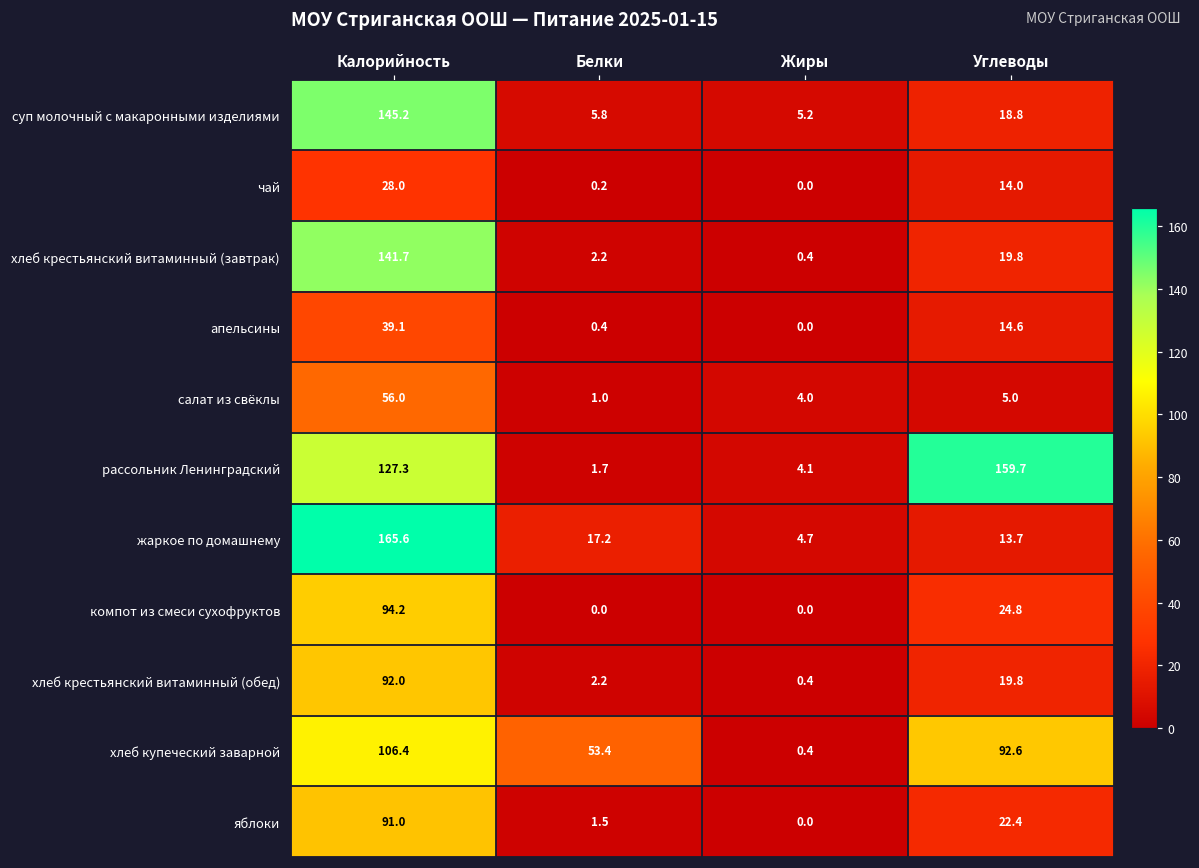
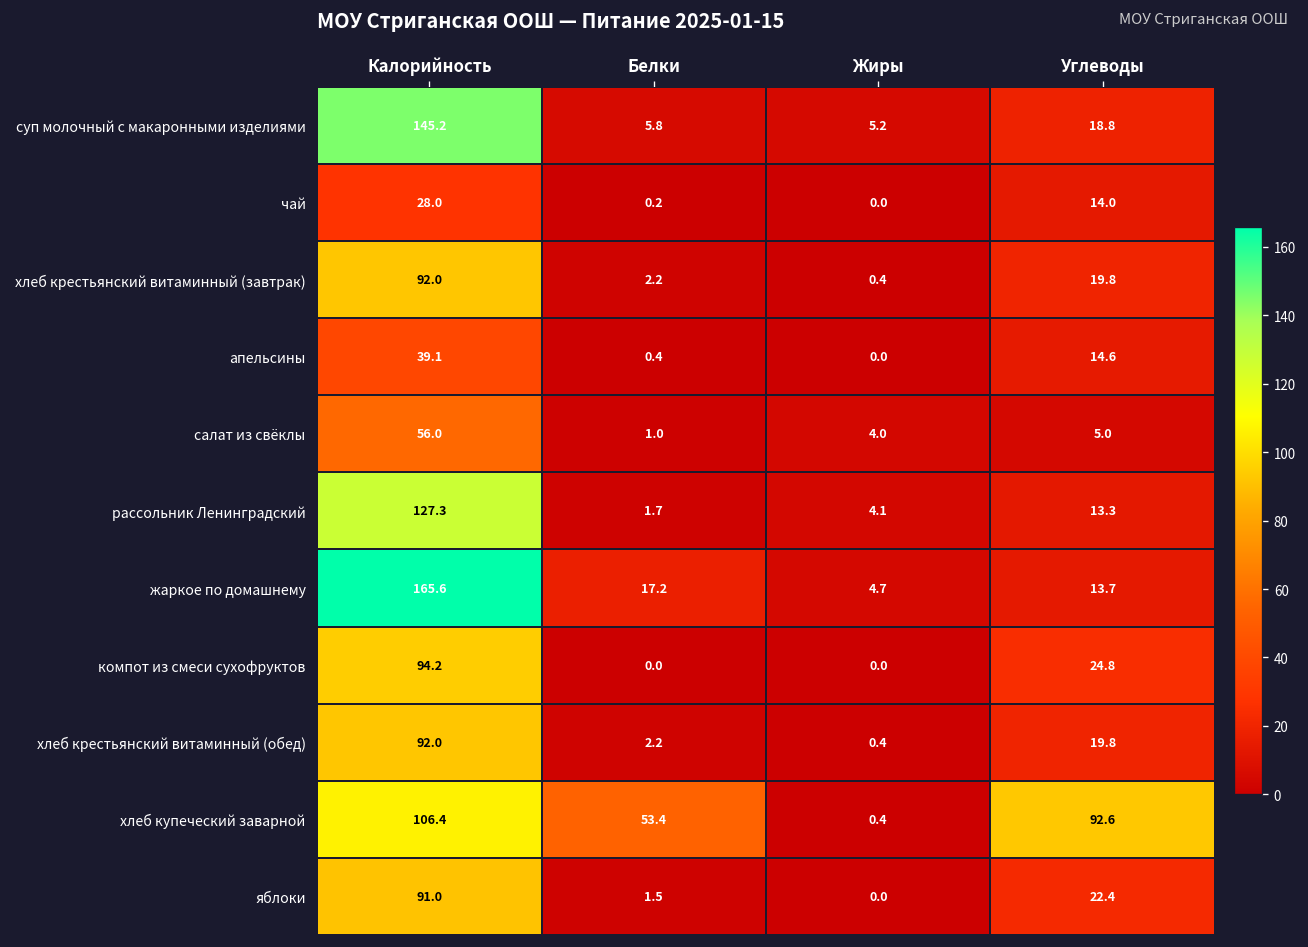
хлеб крестьянский витаминный (завтрак), Калорийность: 141.7 -> 92.0
рассольник Ленинградский, Углеводы: 159.7 -> 13.3
